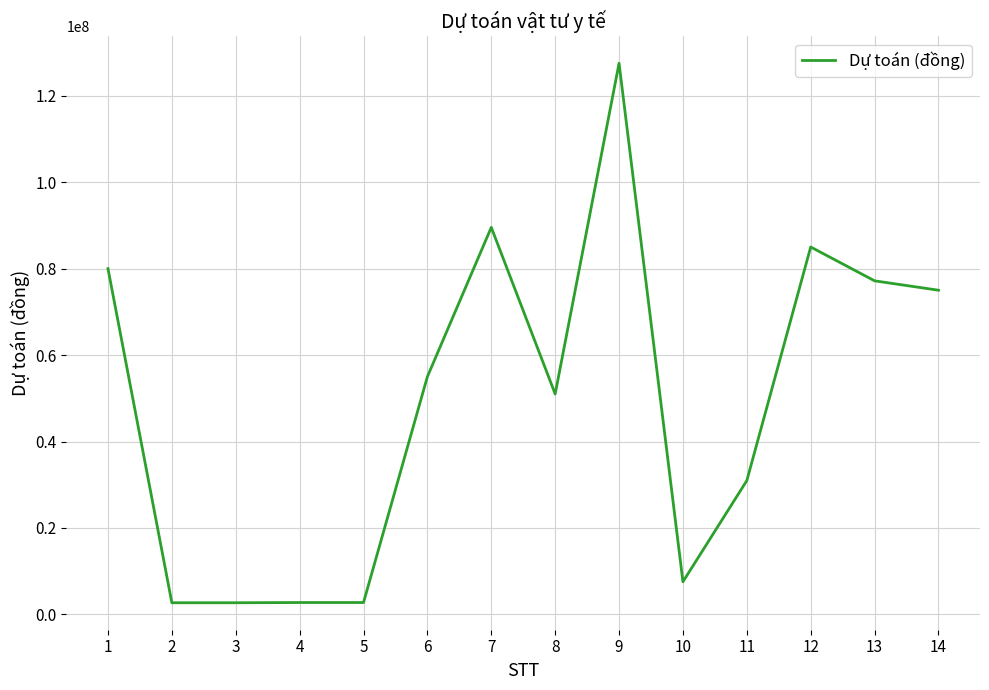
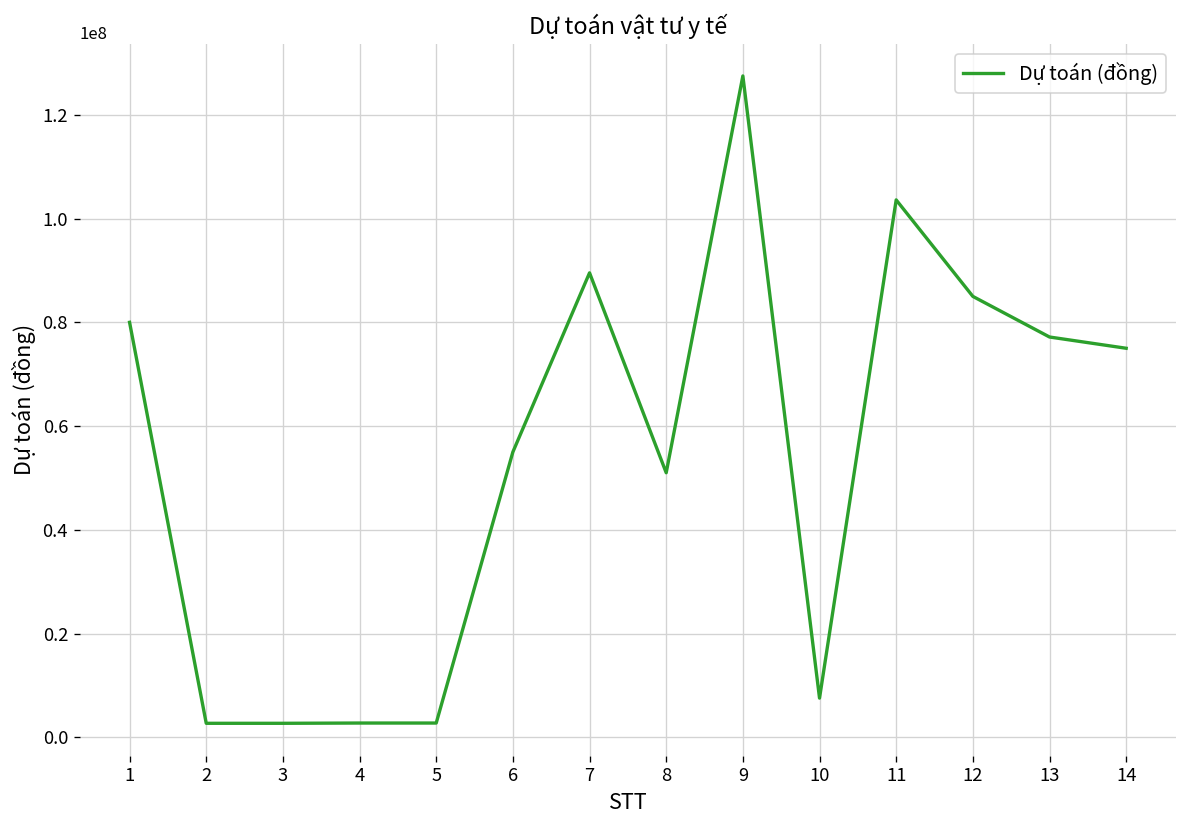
11: 31000000 -> 104000000
